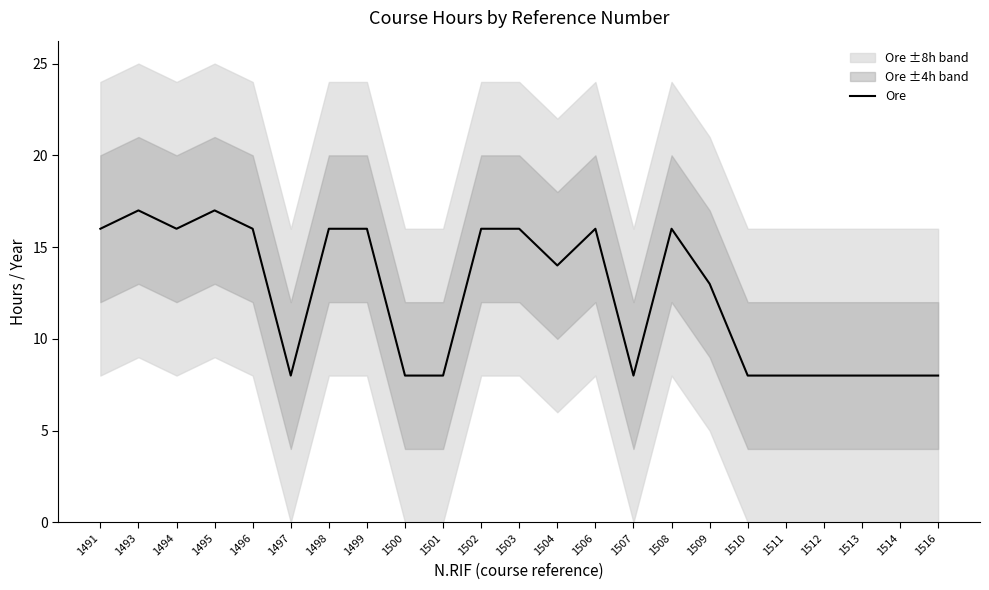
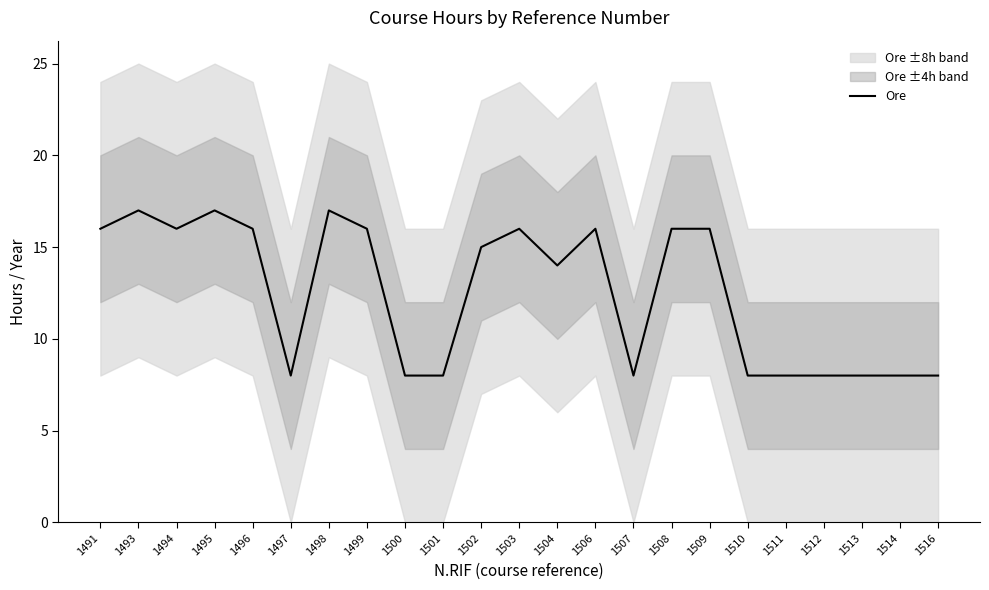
Ore, 1498: 16 -> 17
Ore, 1502: 16 -> 15
Ore, 1509: 13 -> 16
